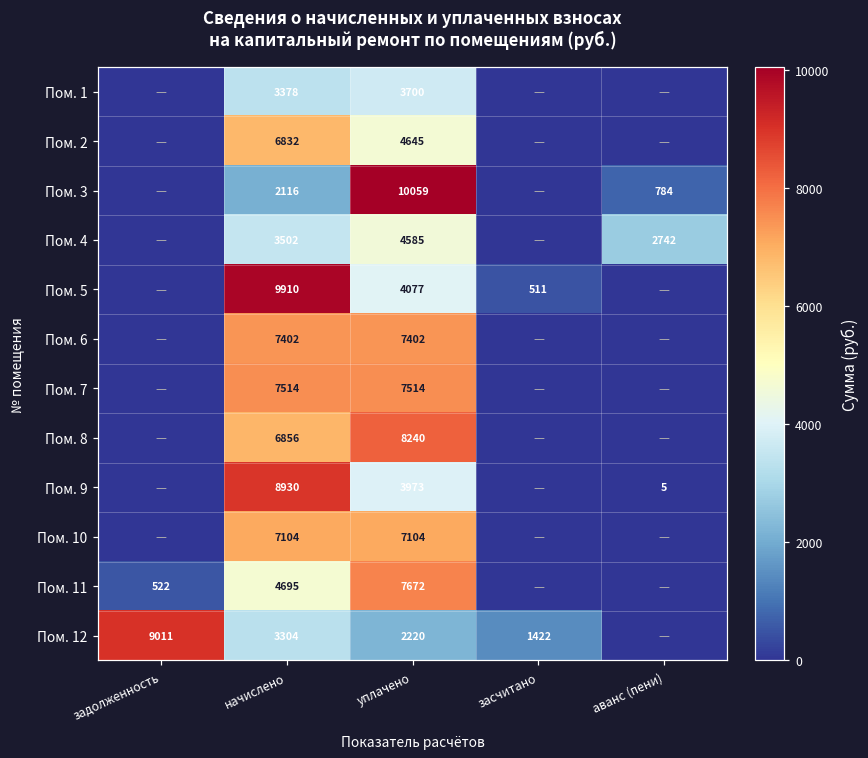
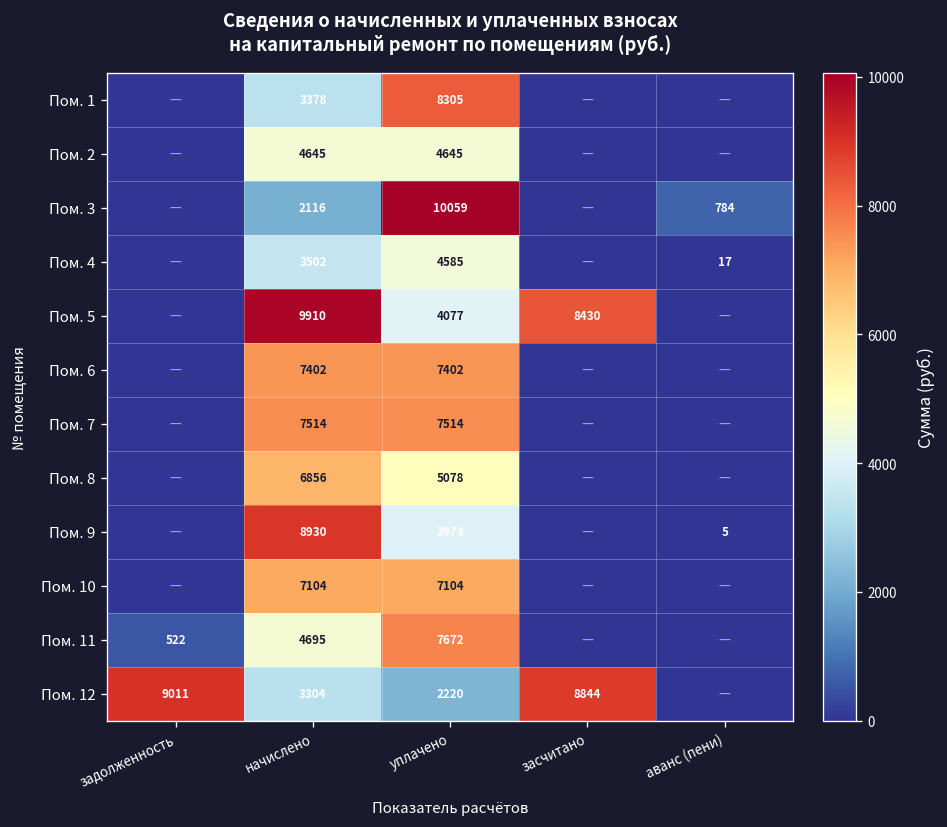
Пом. 1, уплачено: 3700 -> 8305
Пом. 2, начислено: 6832 -> 4645
Пом. 4, аванс (пени): 2742 -> 17
Пом. 5, засчитано: 511 -> 8430
Пом. 8, уплачено: 8240 -> 5078
Пом. 12, засчитано: 1422 -> 8844
